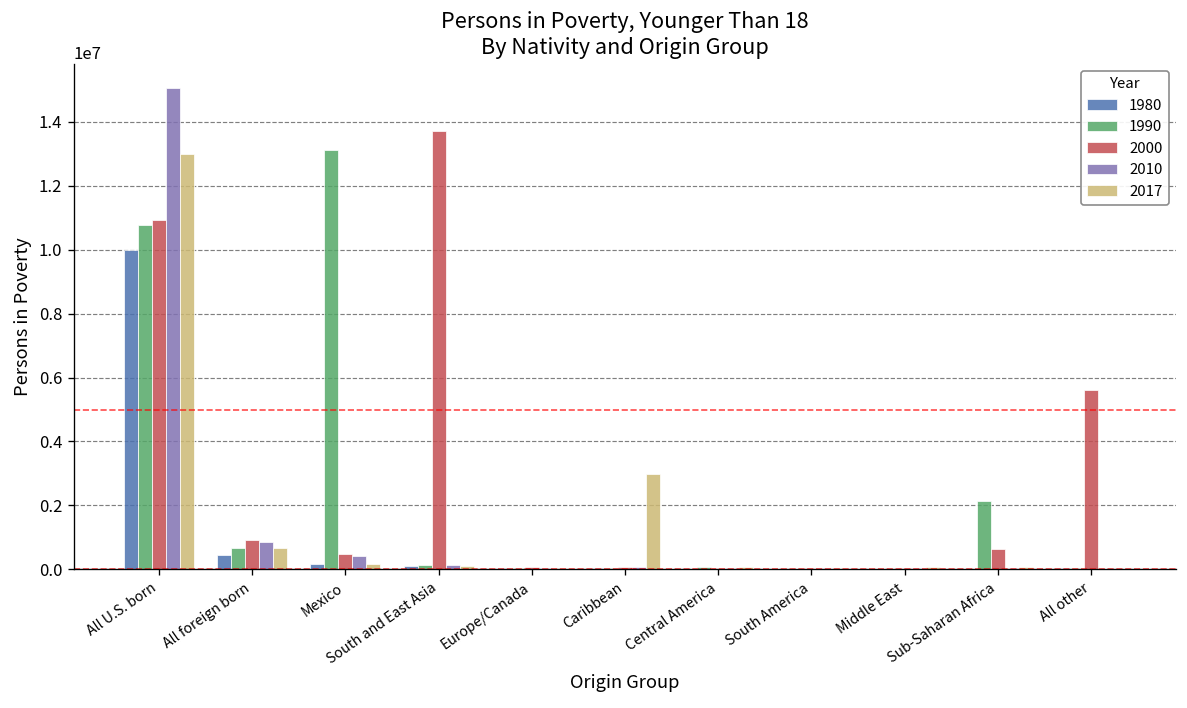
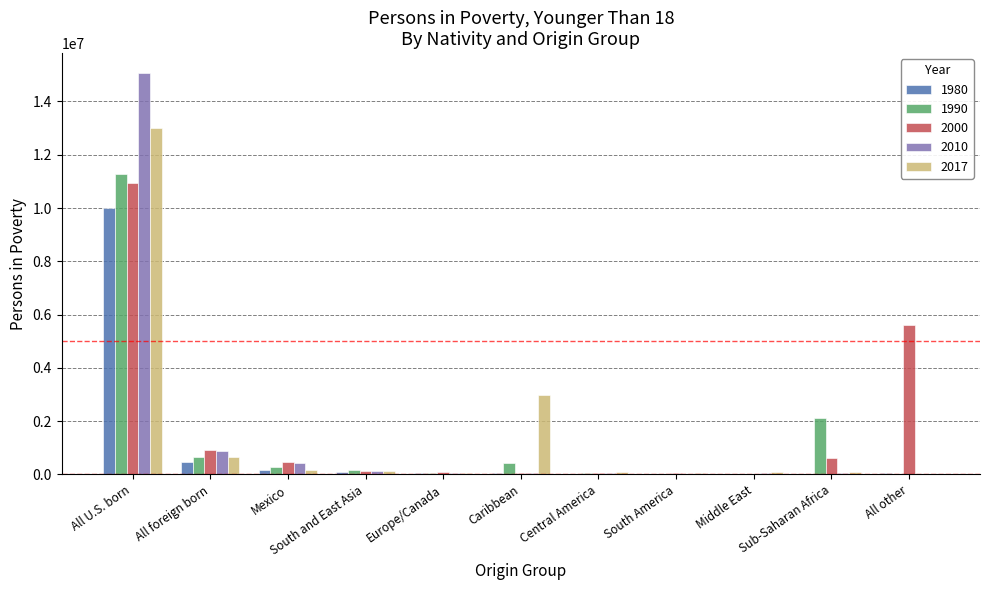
1990, All U.S. born: 10800000 -> 11300000
1990, Mexico: 13100000 -> 300000
2000, South and East Asia: 13700000 -> 100000
1990, Caribbean: 100000 -> 400000
